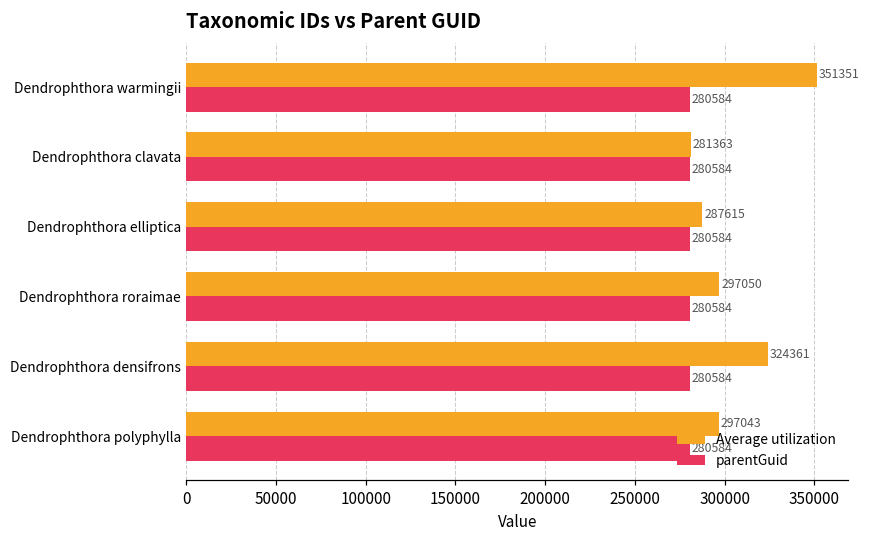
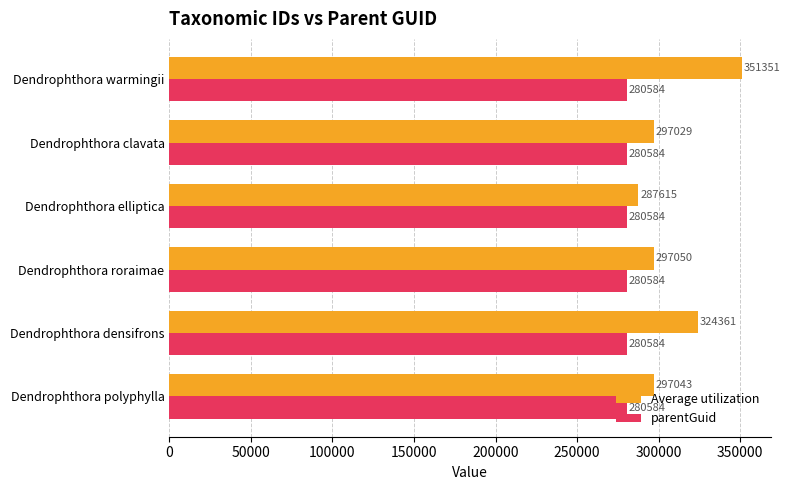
Average utilization, Dendrophthora clavata: 281363 -> 297029
